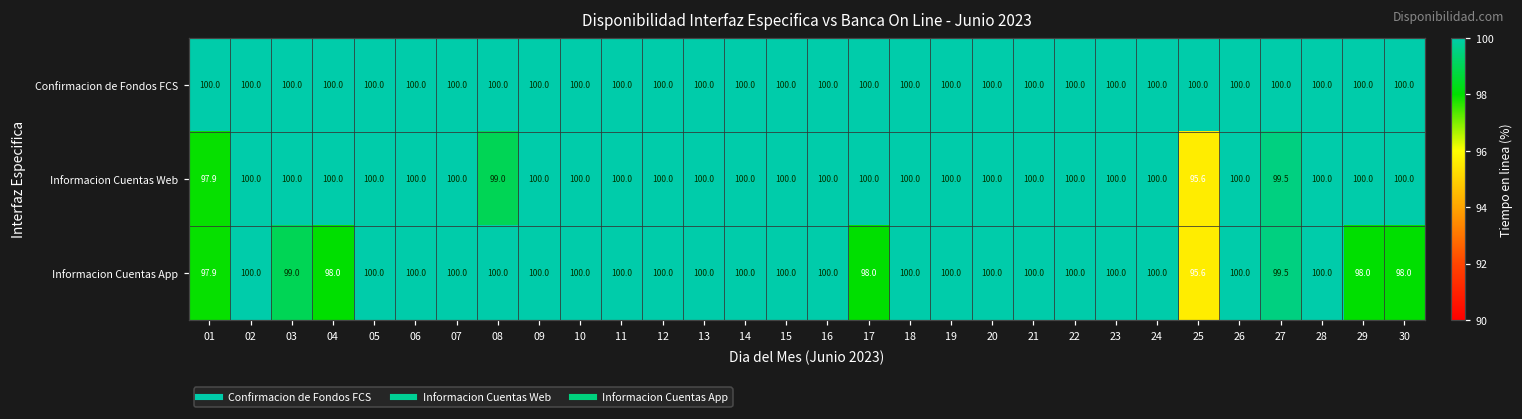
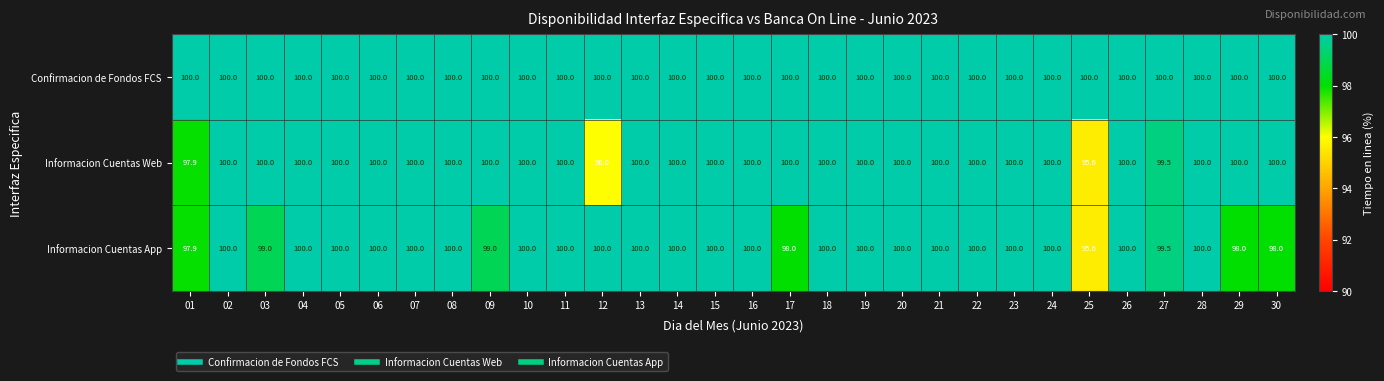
Informacion Cuentas Web, 08: 99.0 -> 100.0
Informacion Cuentas Web, 12: 100.0 -> 96.0
Informacion Cuentas App, 04: 98.0 -> 100.0
Informacion Cuentas App, 09: 100.0 -> 99.0
